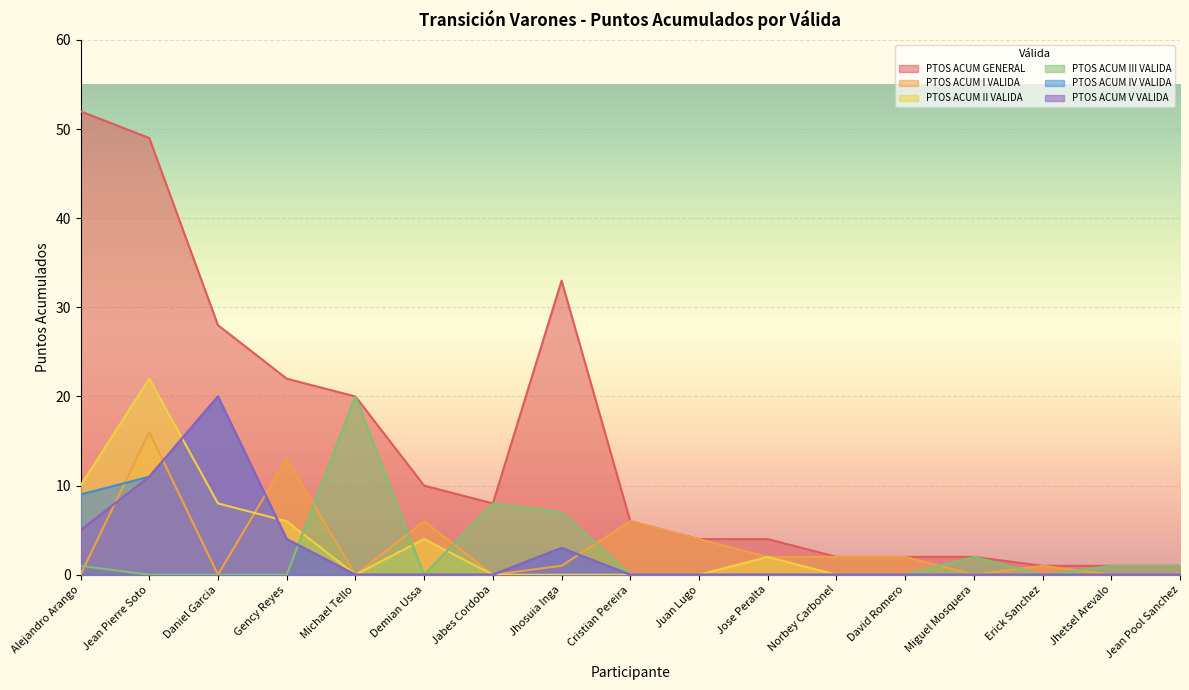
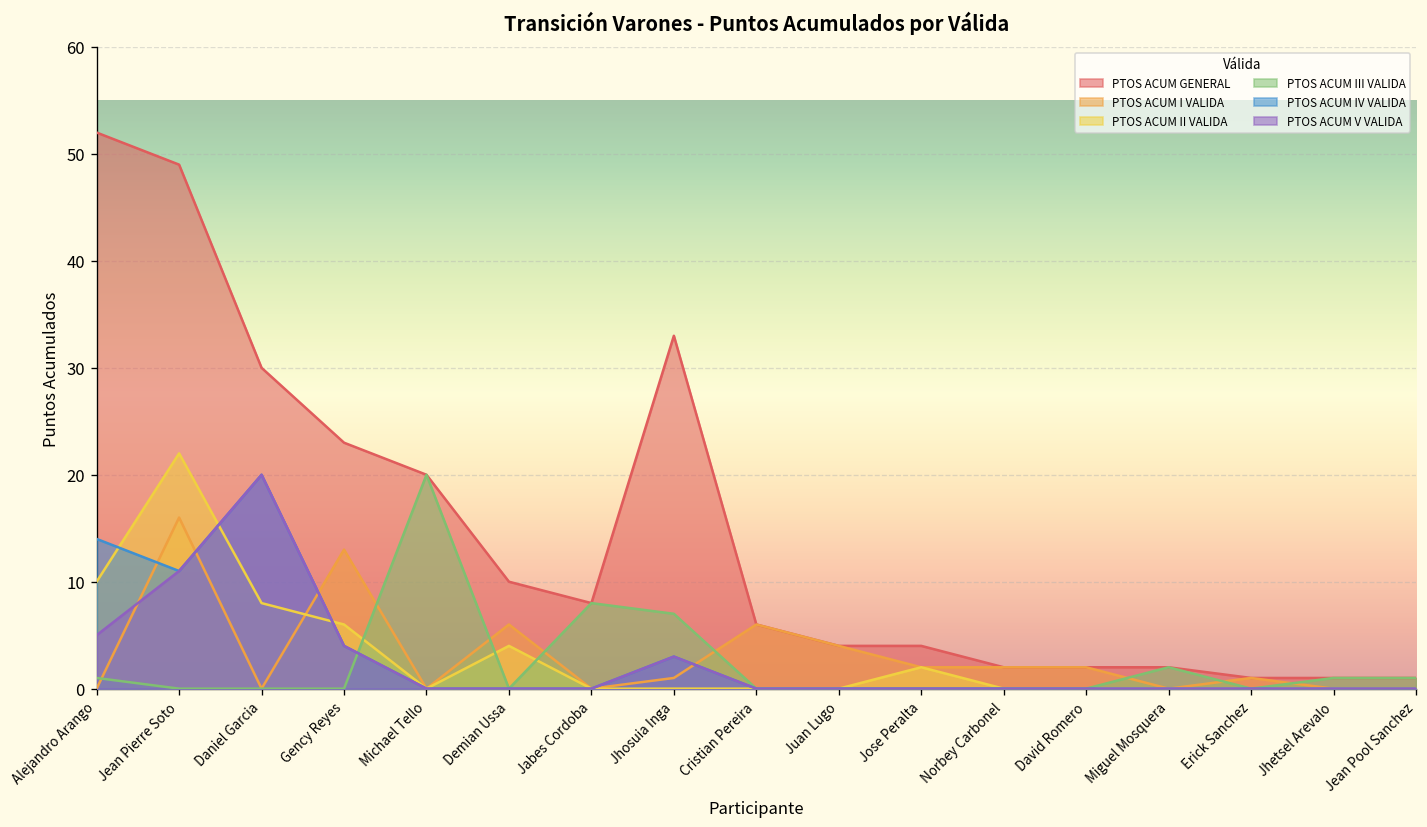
PTOS ACUM IV VALIDA, Alejandro Arango: 9 -> 14
PTOS ACUM GENERAL, Daniel Garcia: 28 -> 30
PTOS ACUM GENERAL, Gency Reyes: 22 -> 23
